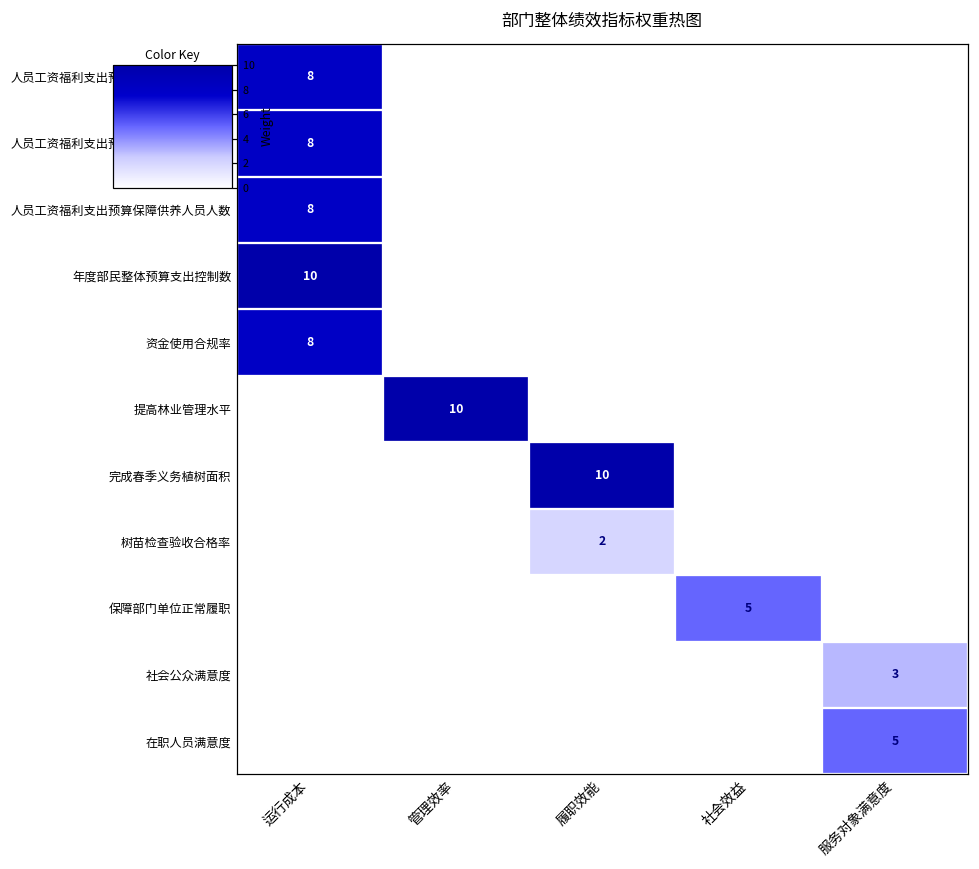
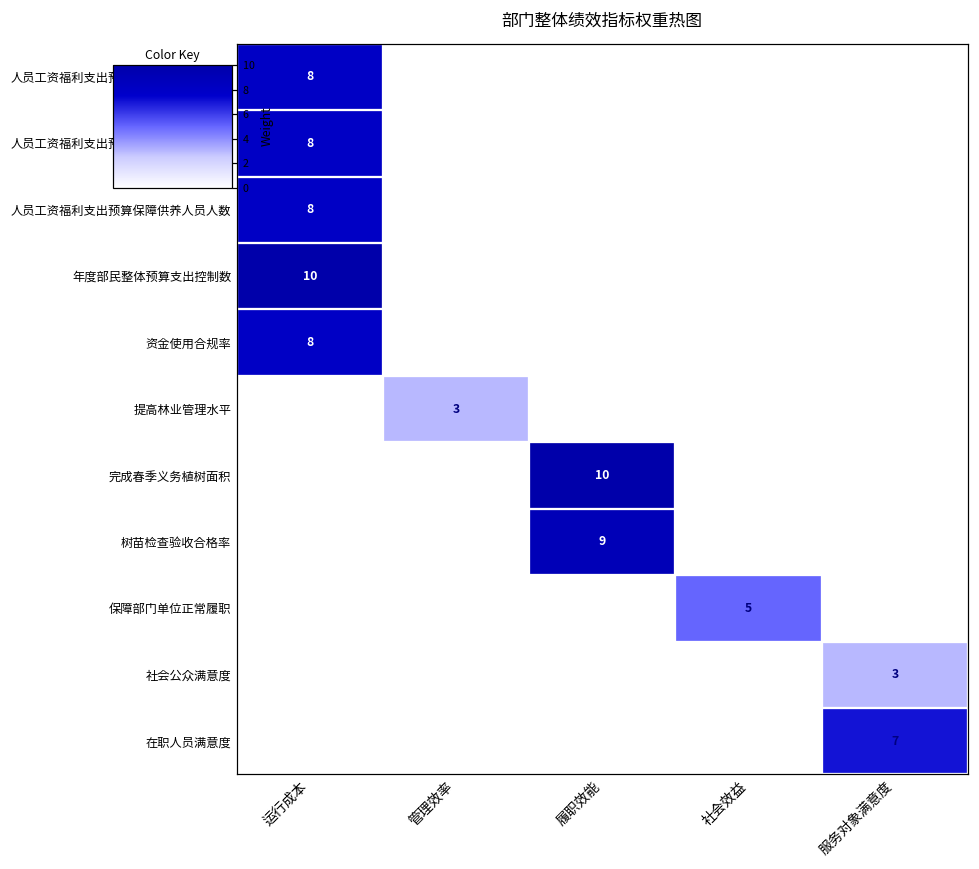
提高林业管理水平, 管理效率: 10 -> 3
树苗检查验收合格率, 履职效能: 2 -> 9
在职人员满意度, 服务对象满意度: 5 -> 7
